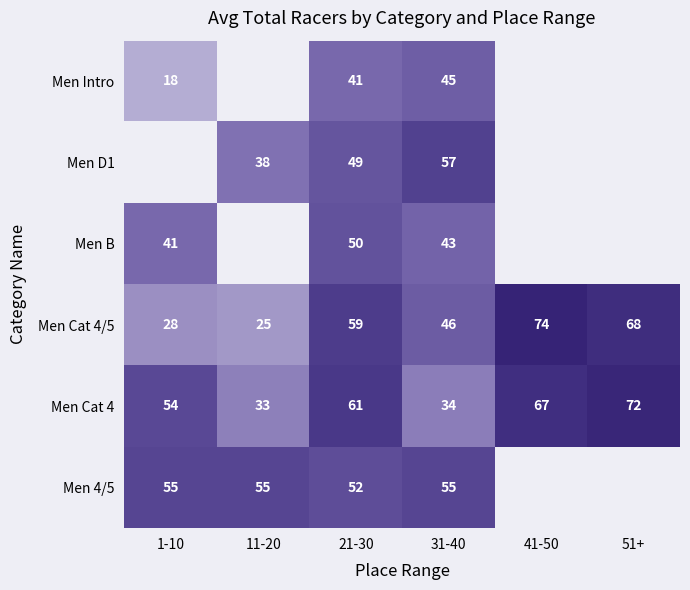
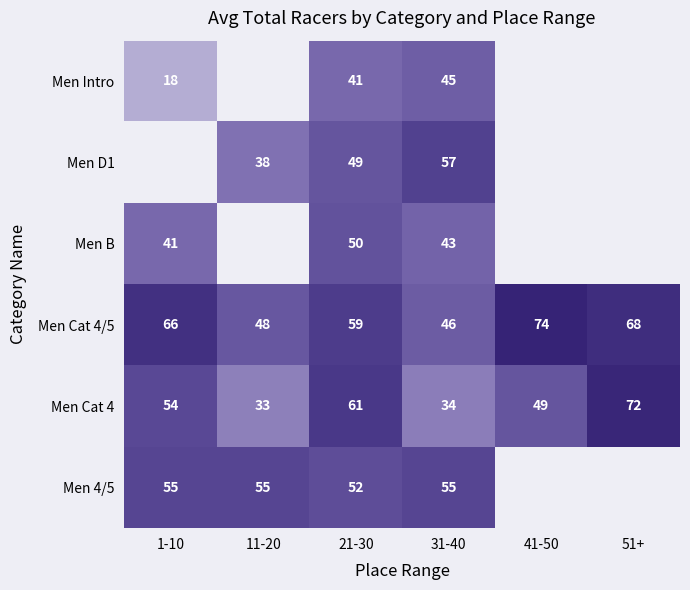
Men Cat 4/5, 1-10: 28 -> 66
Men Cat 4/5, 11-20: 25 -> 48
Men Cat 4, 41-50: 67 -> 49
